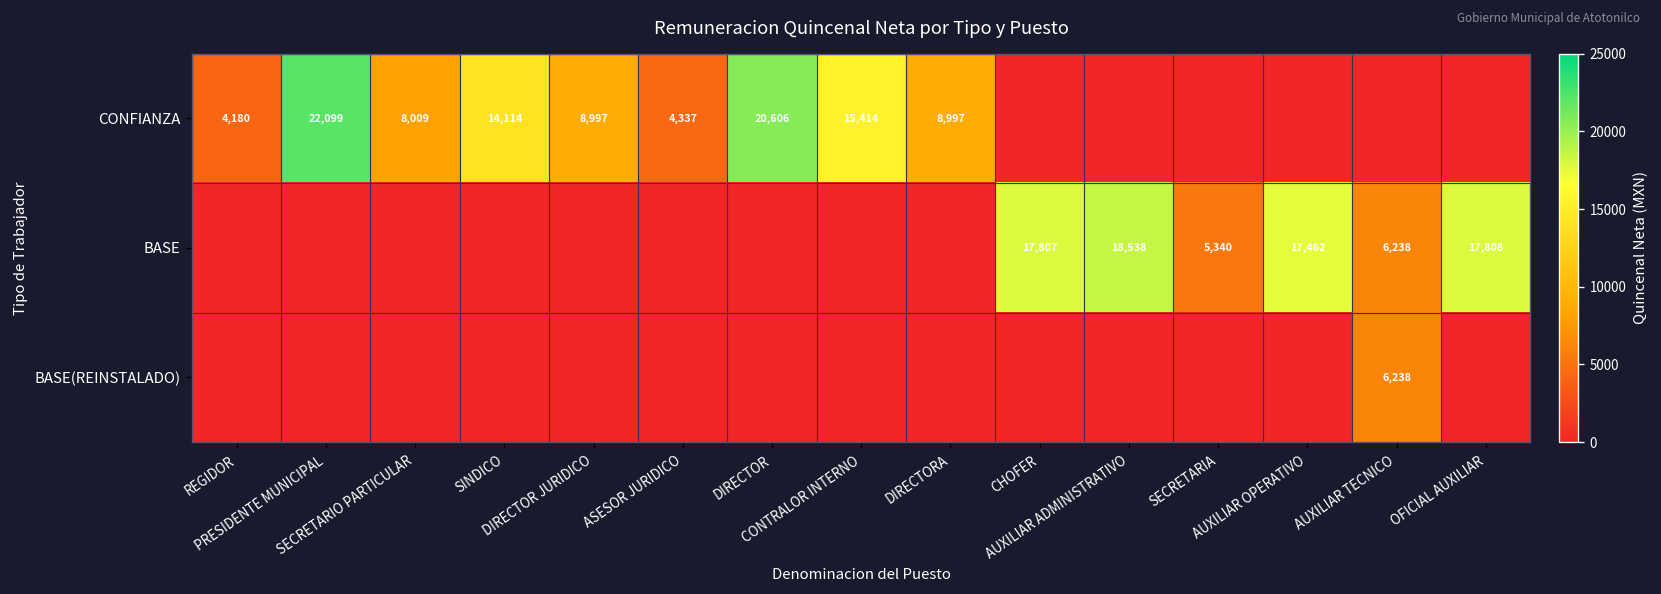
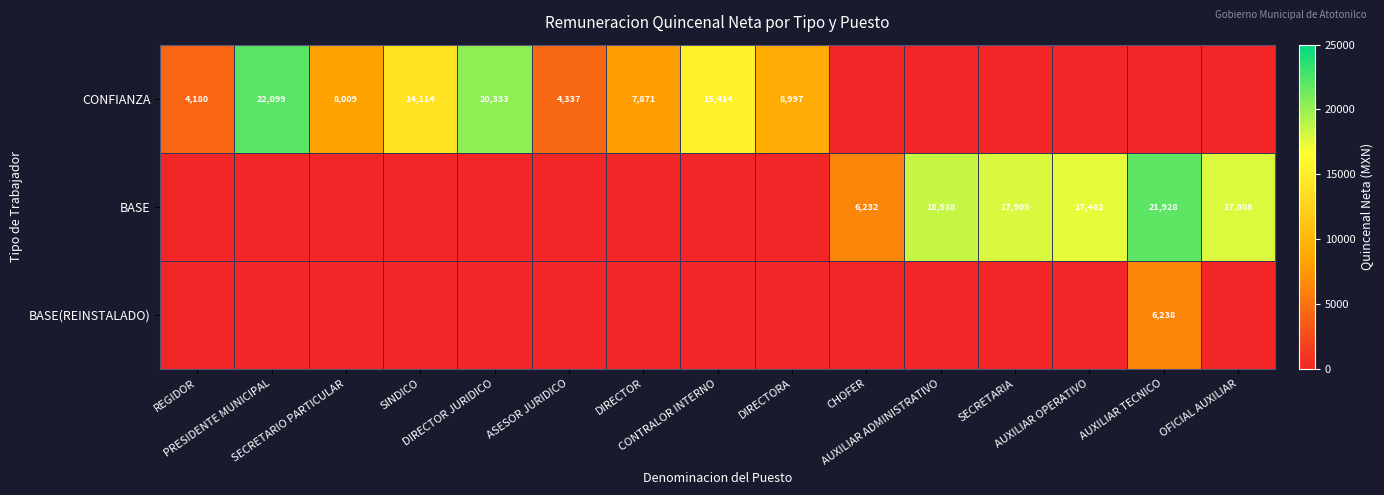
CONFIANZA, DIRECTOR JURIDICO: 8,997 -> 20,333
CONFIANZA, DIRECTOR: 20,606 -> 7,871
BASE, CHOFER: 17,807 -> 6,232
BASE, SECRETARIA: 5,340 -> 17,905
BASE, AUXILIAR TECNICO: 6,238 -> 21,928
